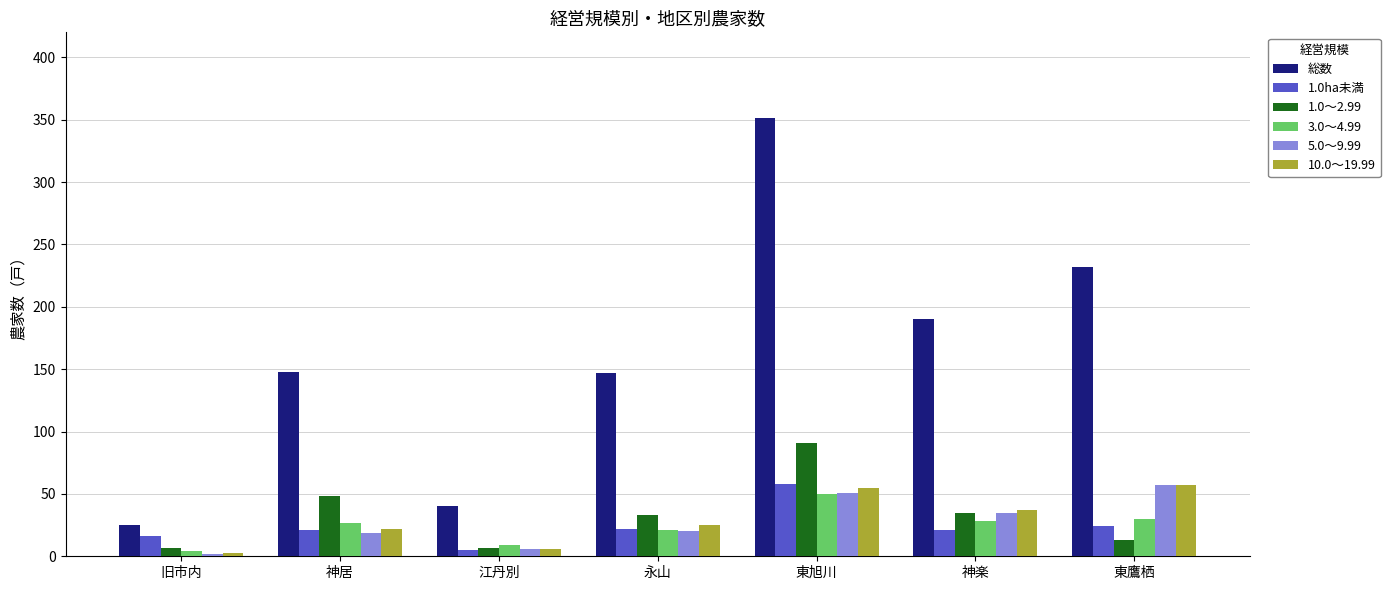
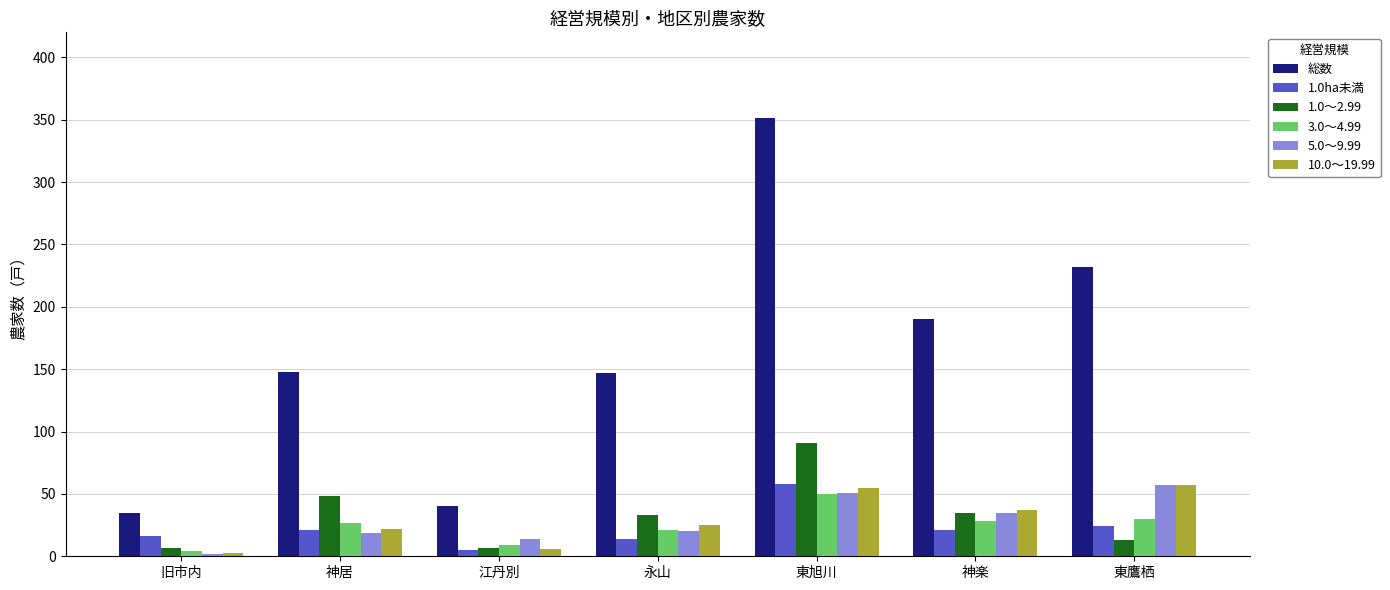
総数, 旧市内: 25 -> 35
5.0～9.99, 江丹別: 6 -> 14
1.0ha未満, 永山: 22 -> 14
